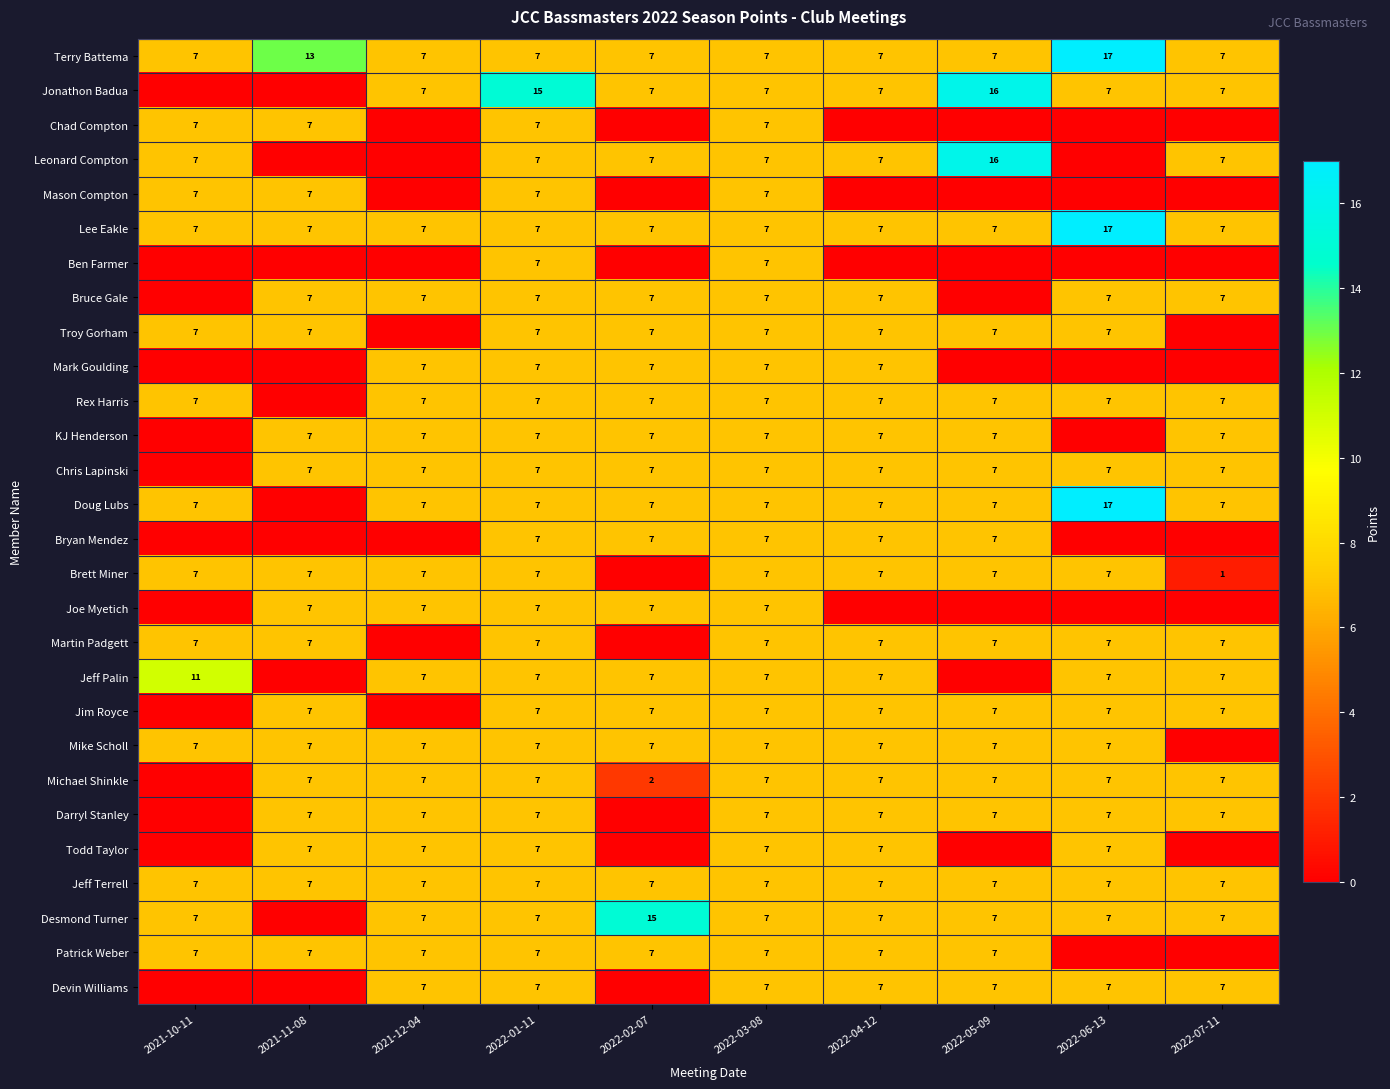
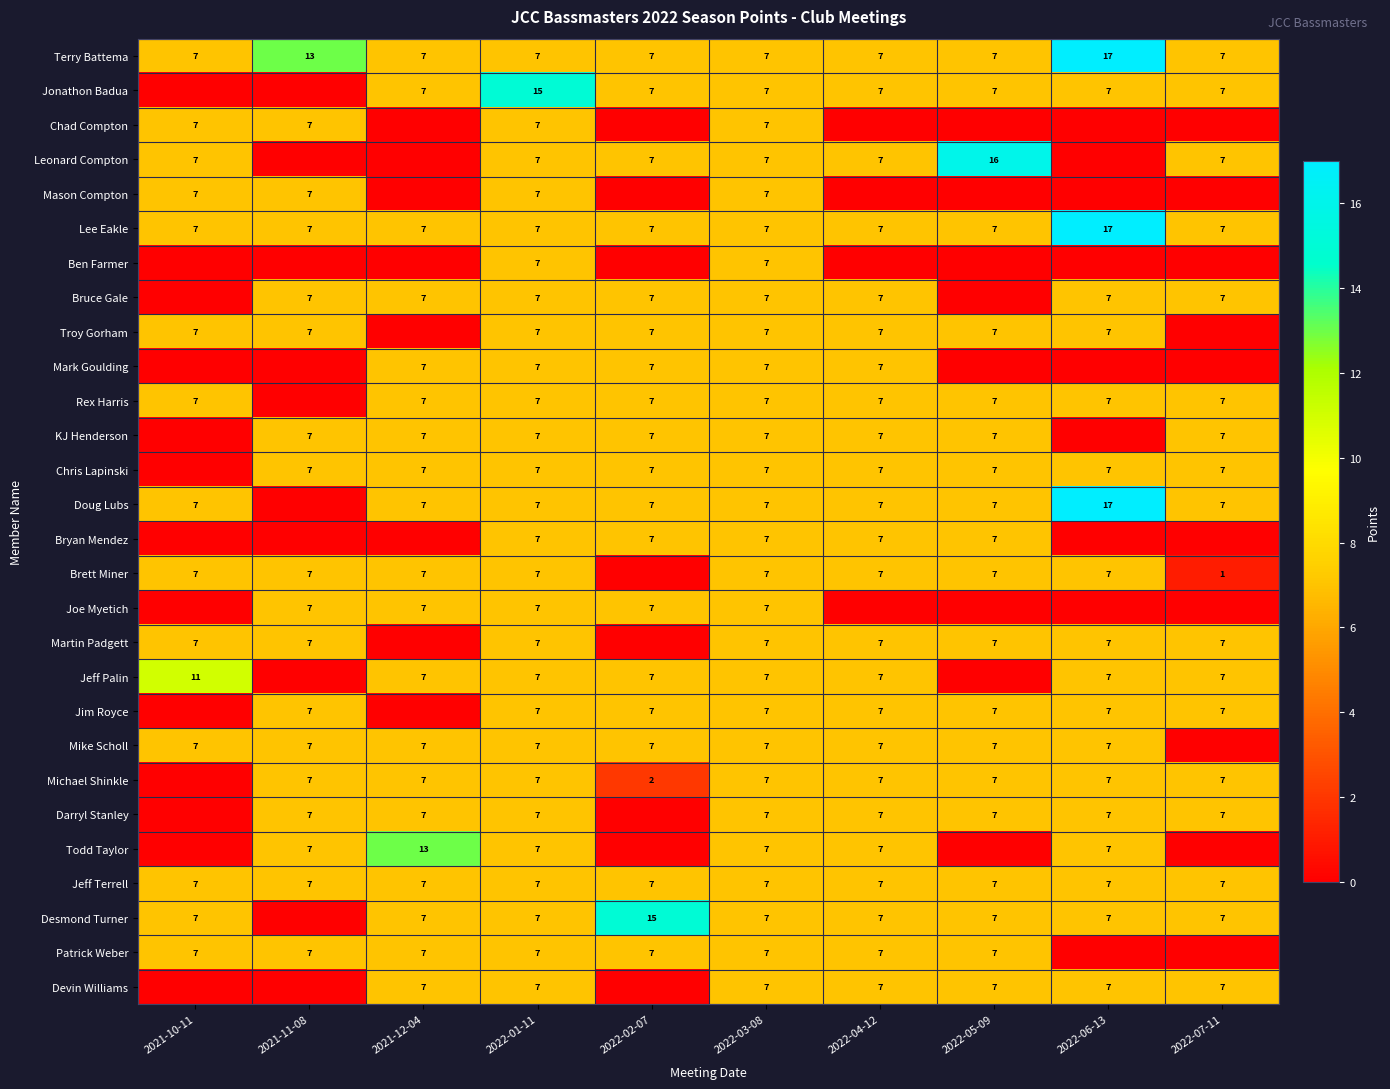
Jonathon Badua, 2022-05-09: 16 -> 7
Todd Taylor, 2021-12-04: 7 -> 13
